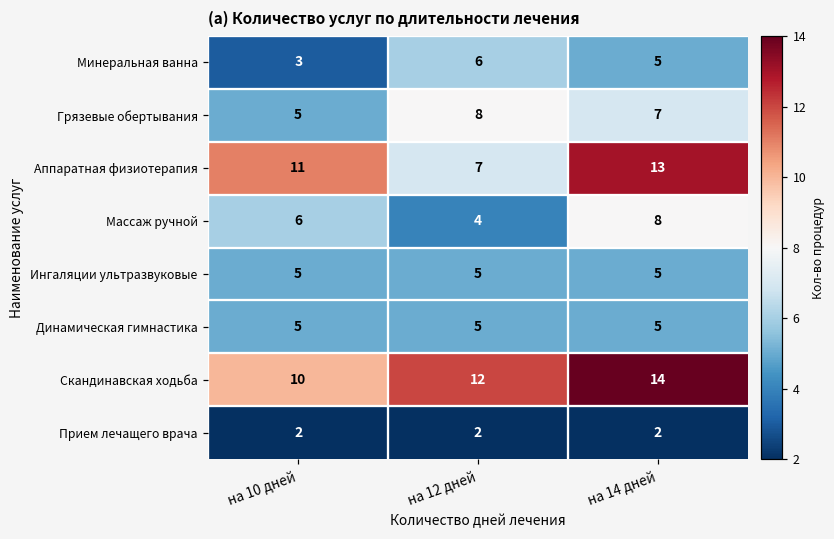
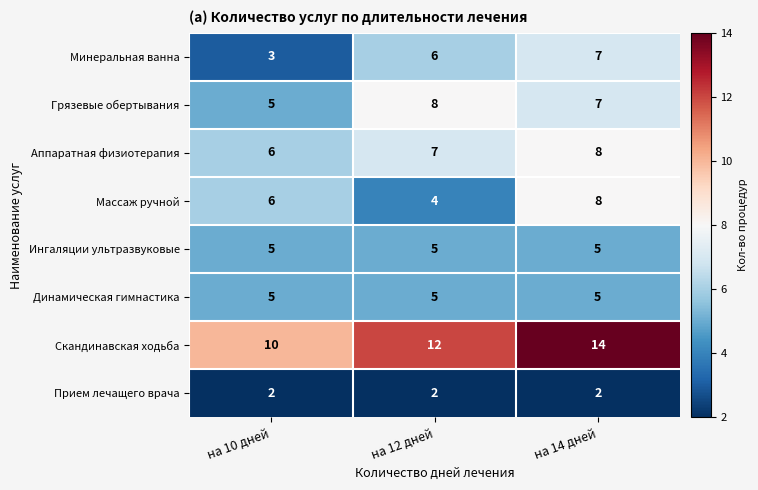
Минеральная ванна, на 14 дней: 5 -> 7
Аппаратная физиотерапия, на 10 дней: 11 -> 6
Аппаратная физиотерапия, на 14 дней: 13 -> 8
